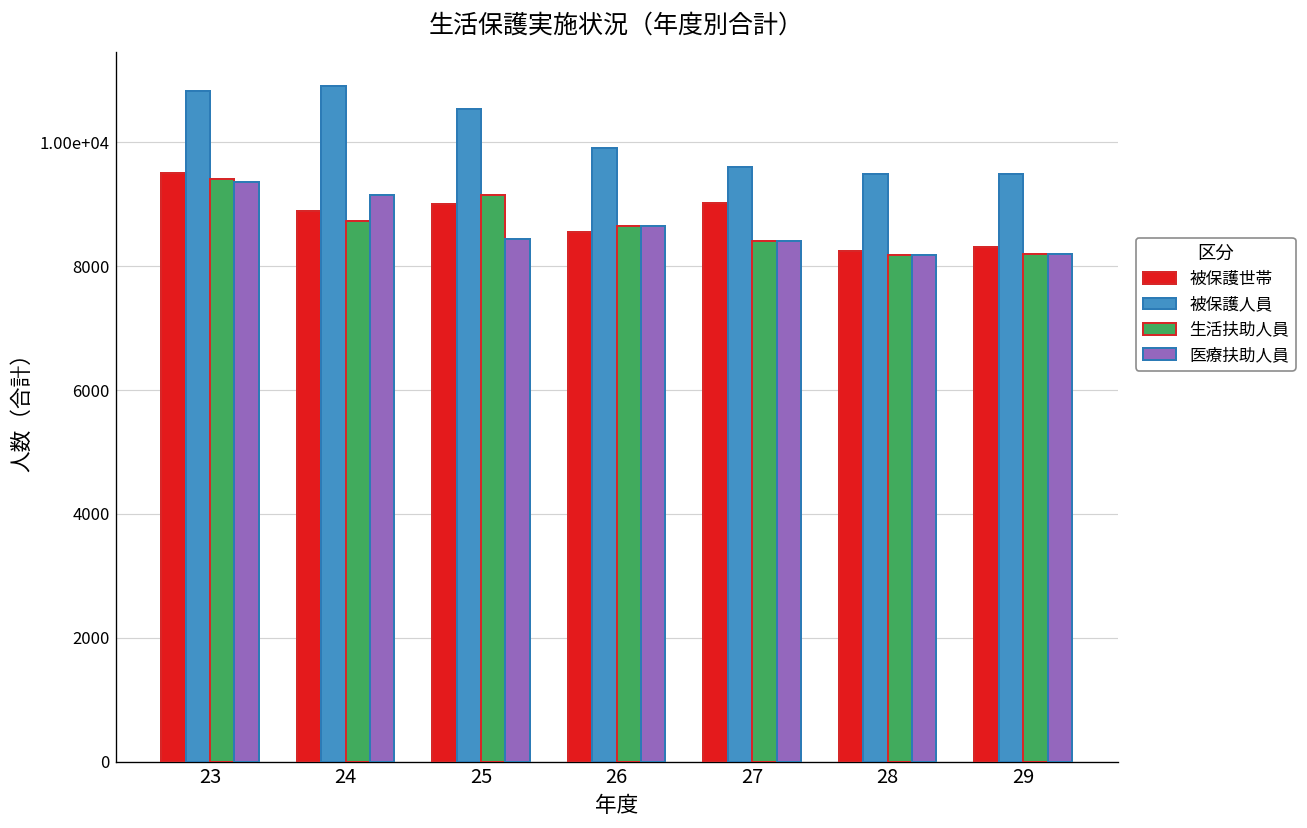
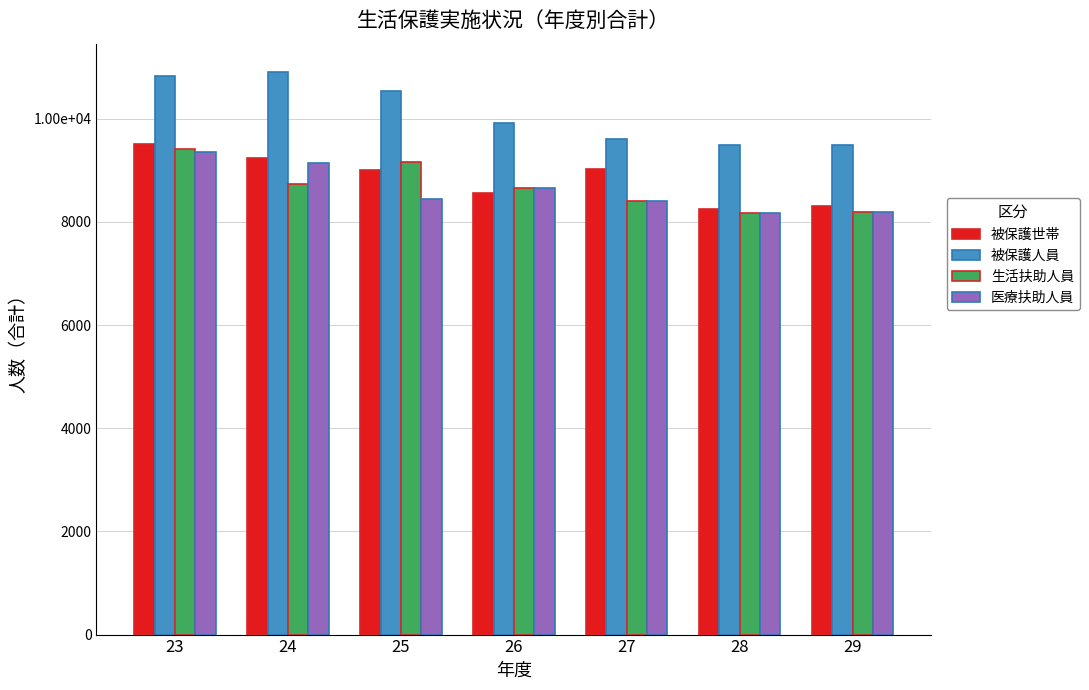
被保護世帯, 24: 8900 -> 9200
